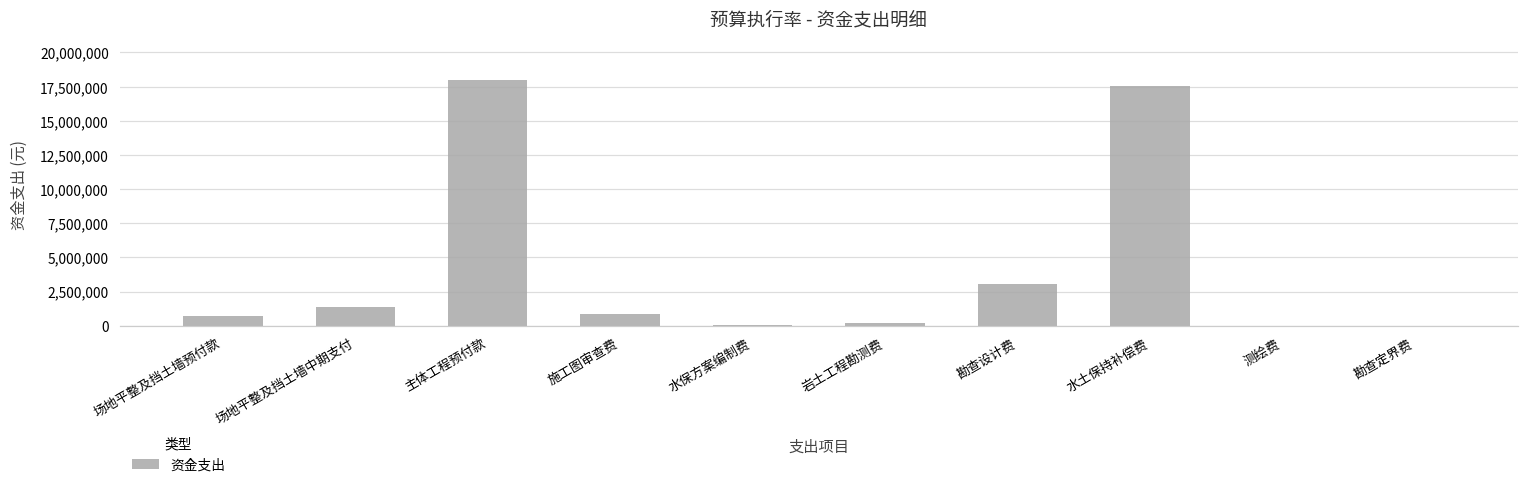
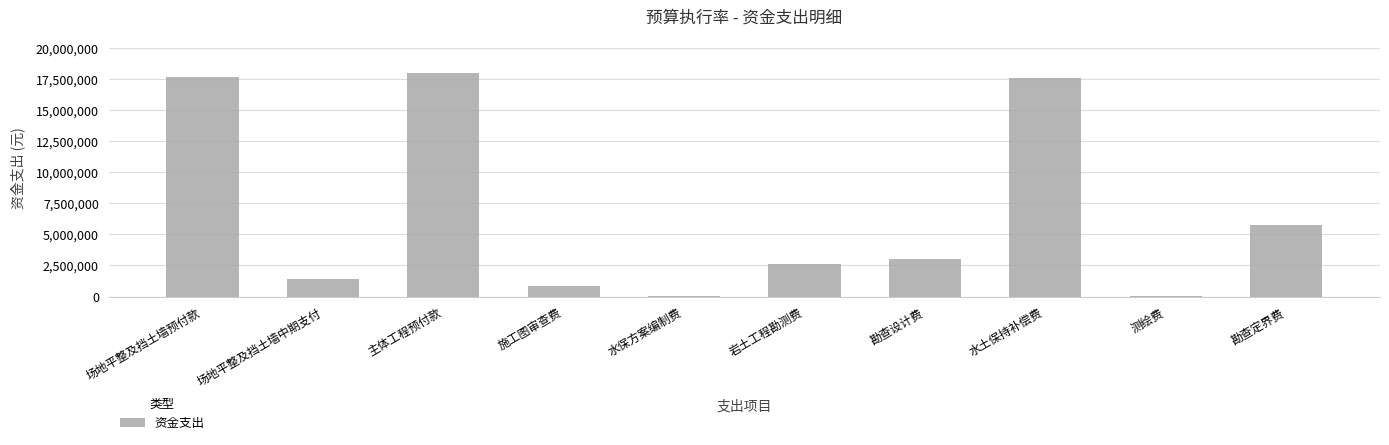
场地平整及挡土墙预付款: 700,000 -> 17,700,000
岩土工程勘测费: 200,000 -> 2,600,000
勘查定界费: 0 -> 5,700,000
